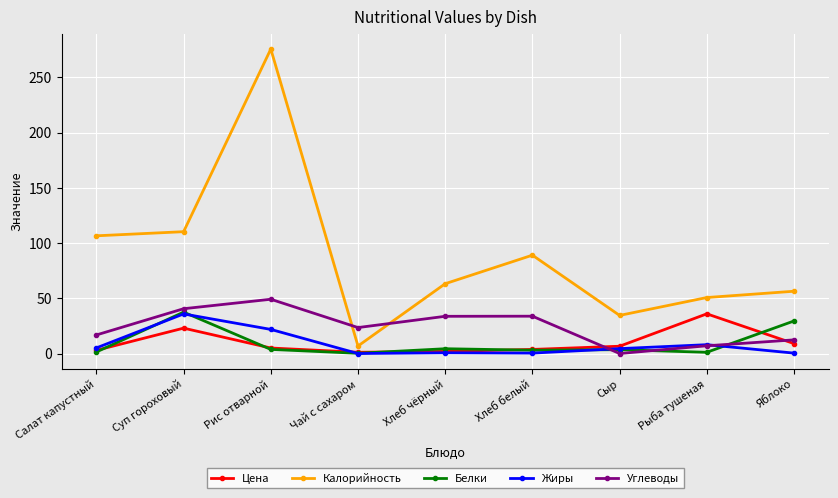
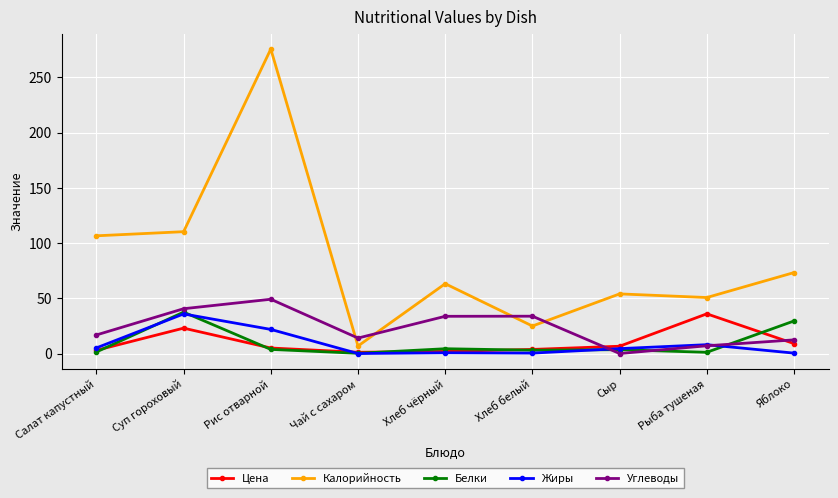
Углеводы, Чай с сахаром: 24 -> 14
Калорийность, Хлеб белый: 89 -> 25
Калорийность, Сыр: 35 -> 54
Калорийность, Яблоко: 56 -> 73
